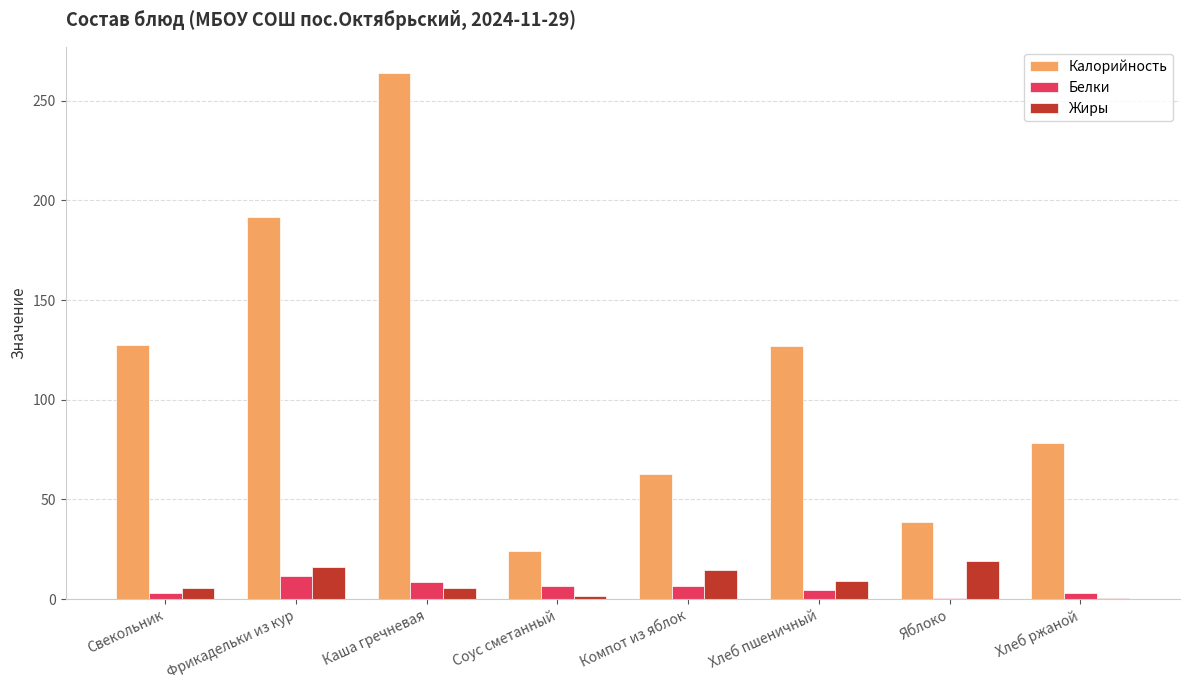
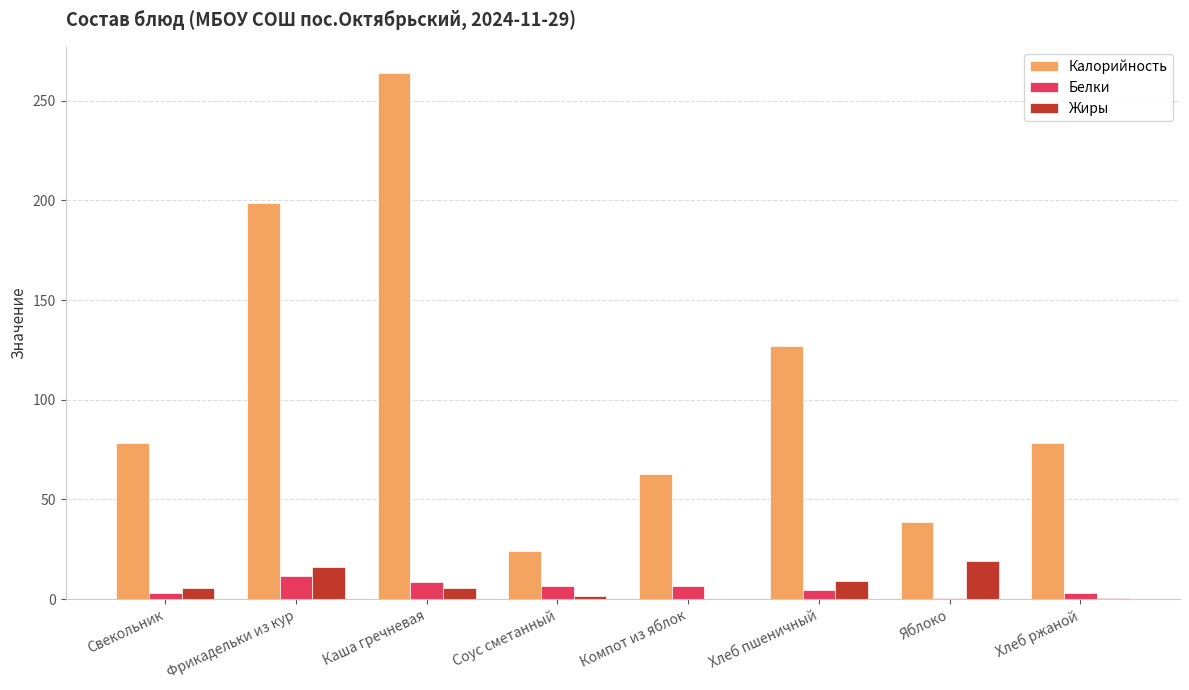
Калорийность, Свекольник: 128 -> 78
Калорийность, Фрикадельки из кур: 192 -> 199
Жиры, Компот из яблок: 15 -> 0
